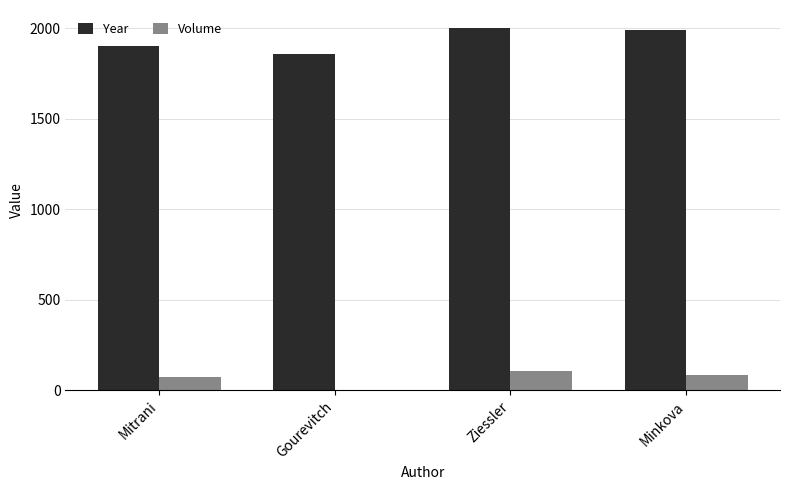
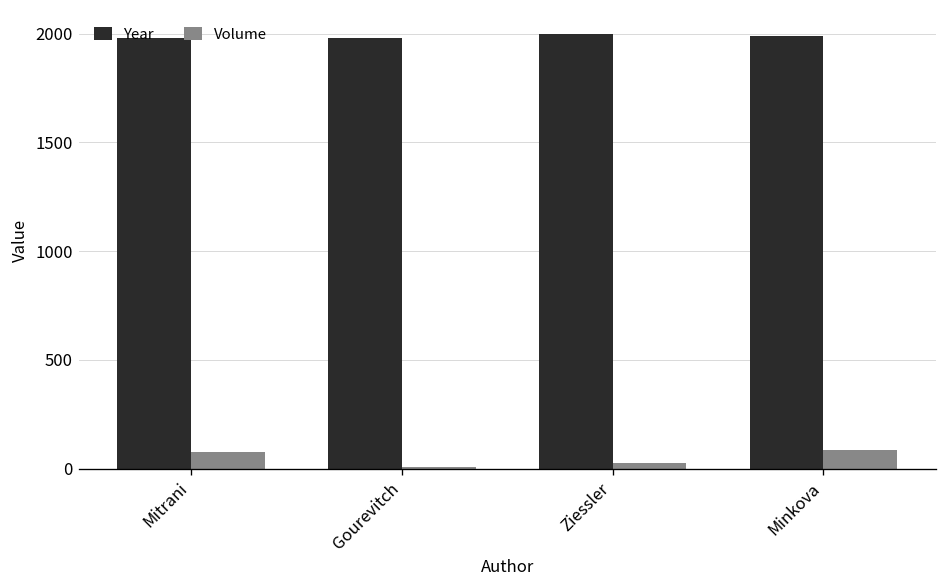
Year, Mitrani: 1900 -> 1980
Year, Gourevitch: 1860 -> 1980
Volume, Ziessler: 110 -> 30
